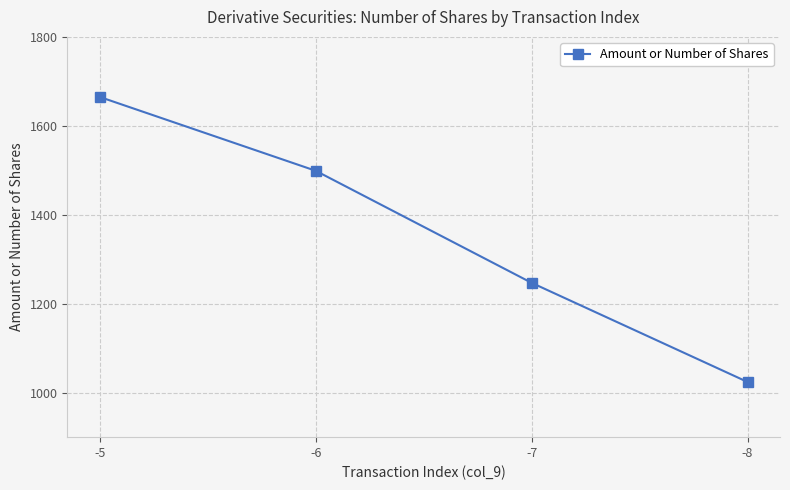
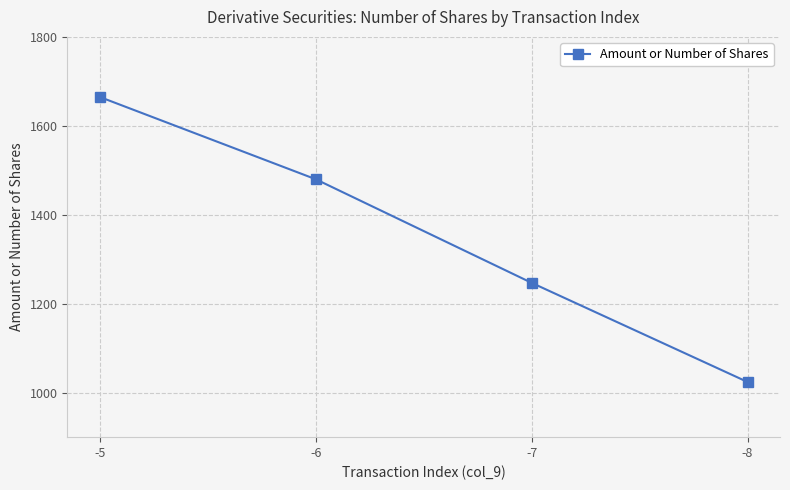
-6: 1500 -> 1480
